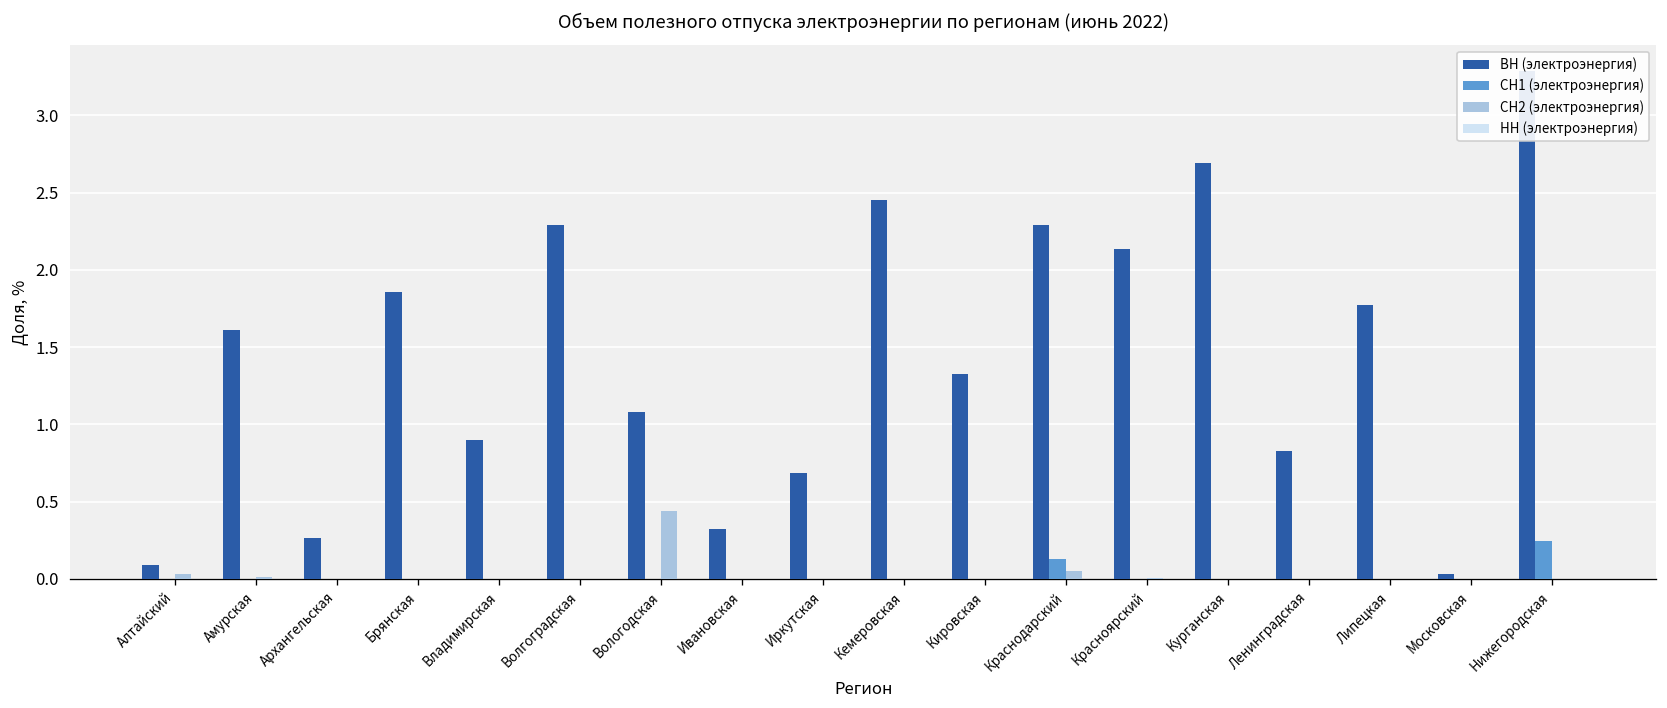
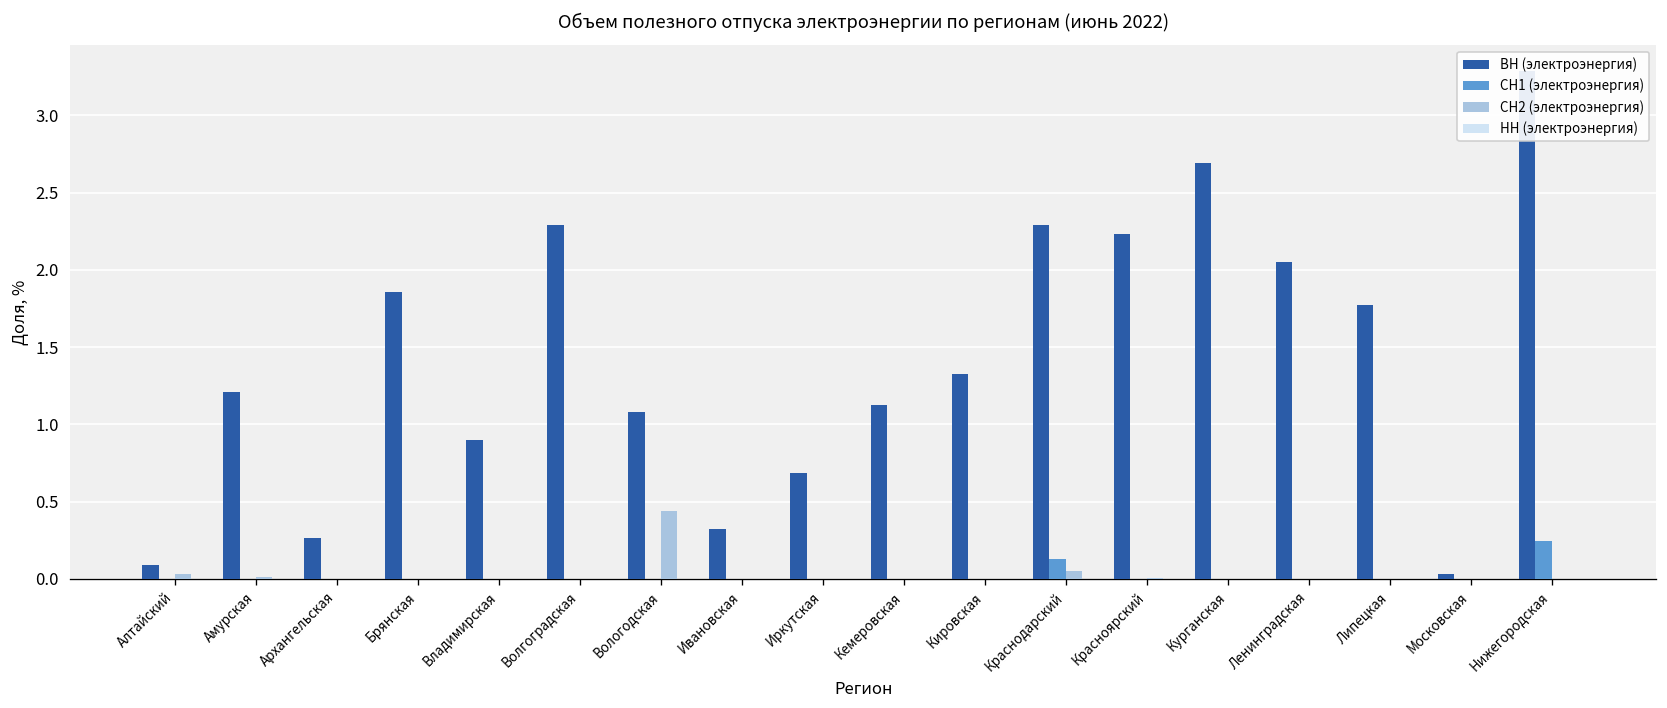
ВН (электроэнергия), Амурская: 1.61 -> 1.21
ВН (электроэнергия), Кемеровская: 2.45 -> 1.13
ВН (электроэнергия), Красноярский: 2.14 -> 2.23
ВН (электроэнергия), Ленинградская: 0.83 -> 2.05
